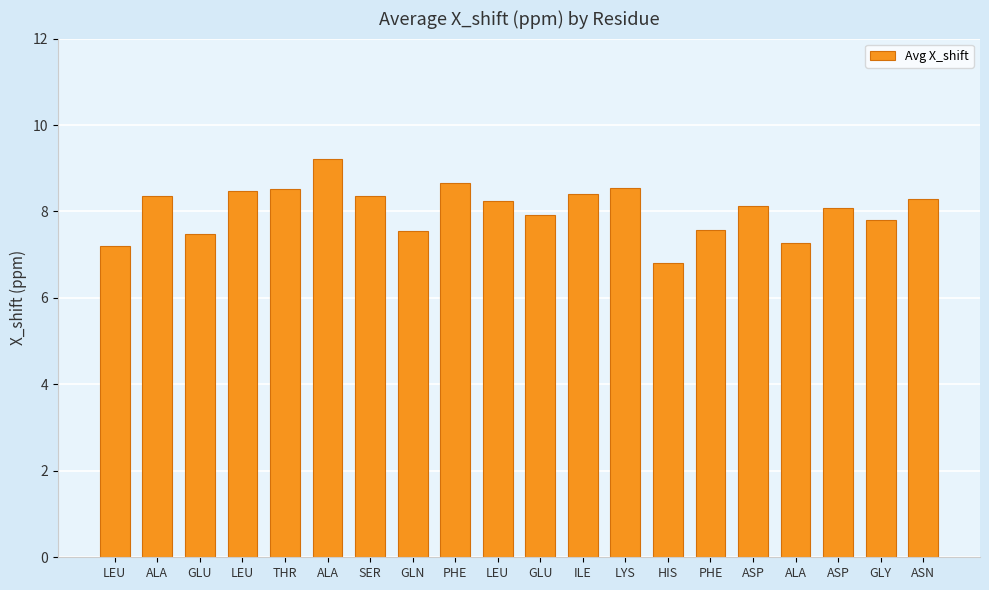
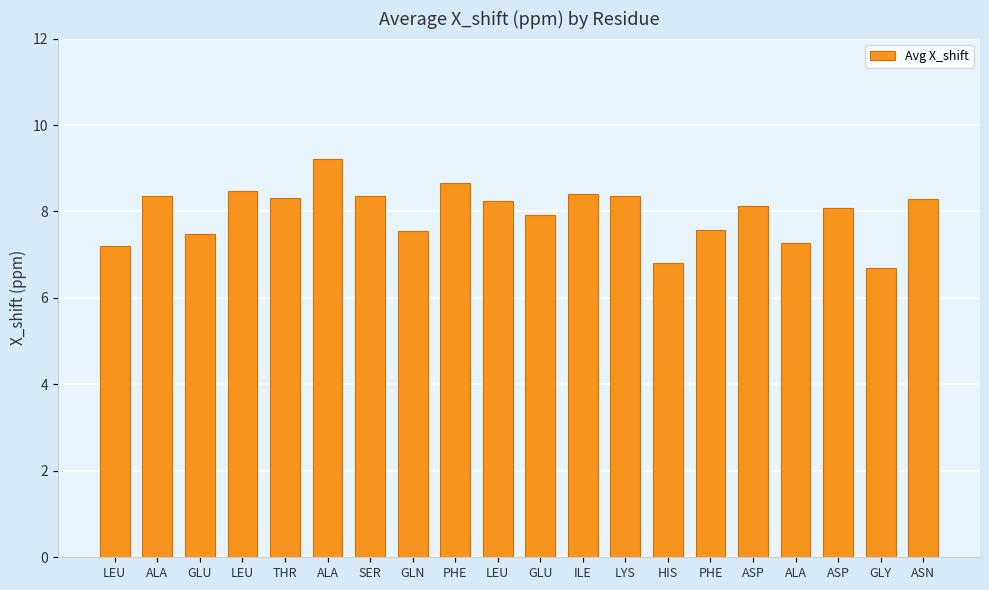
THR: 8.5 -> 8.3
LYS: 8.5 -> 8.4
GLY: 7.8 -> 6.7
